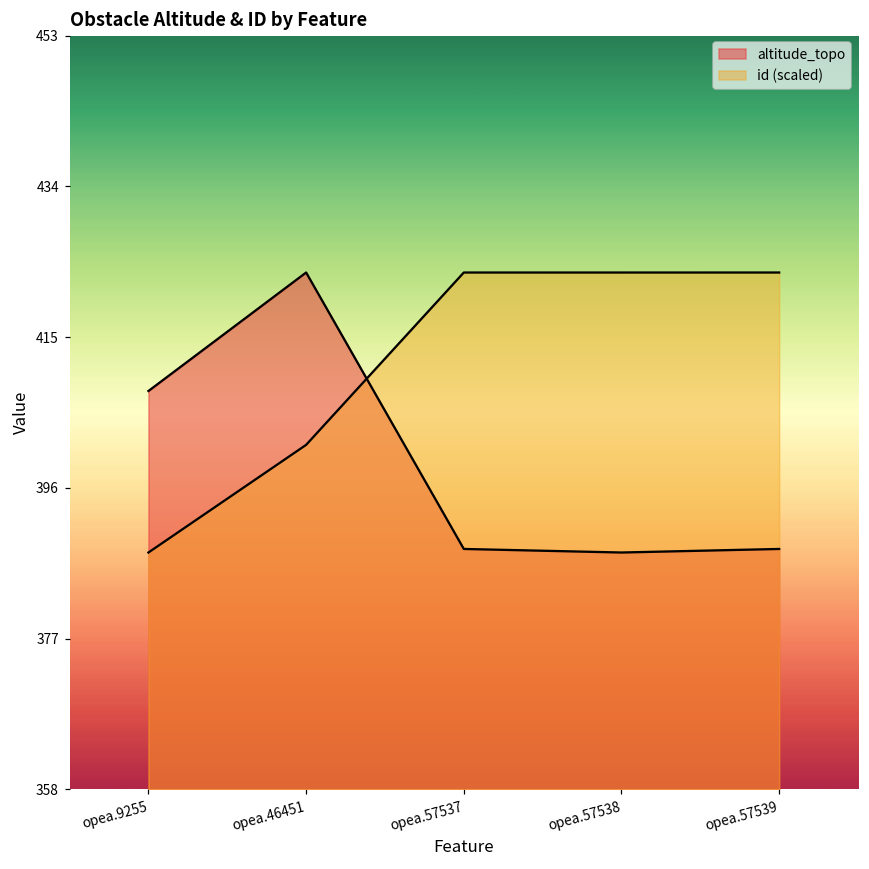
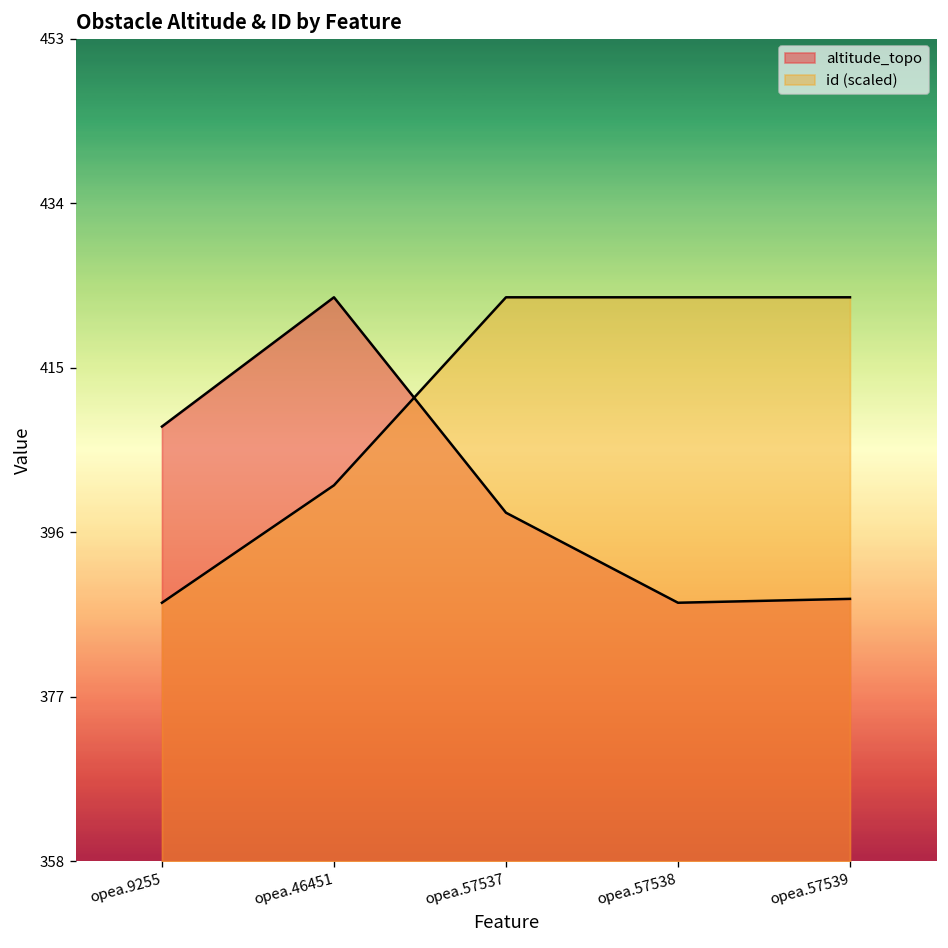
altitude_topo, opea.57537: 388 -> 398
